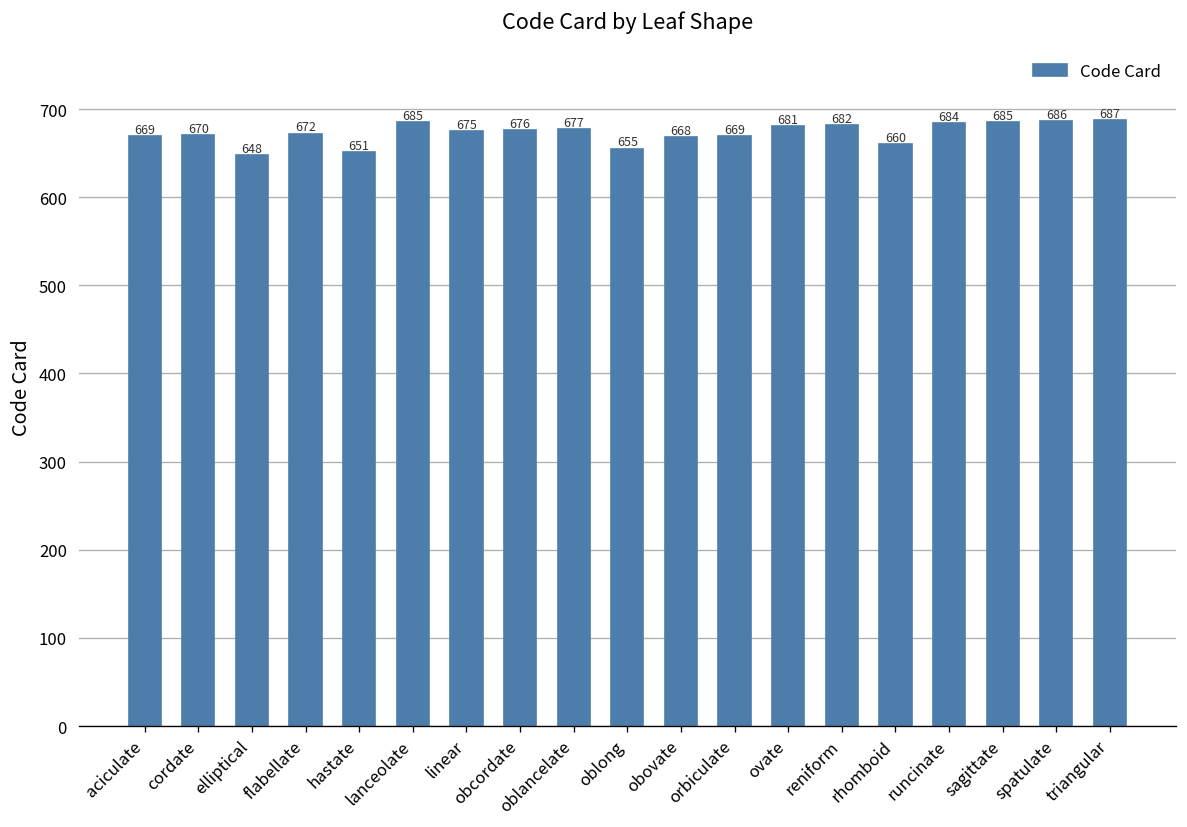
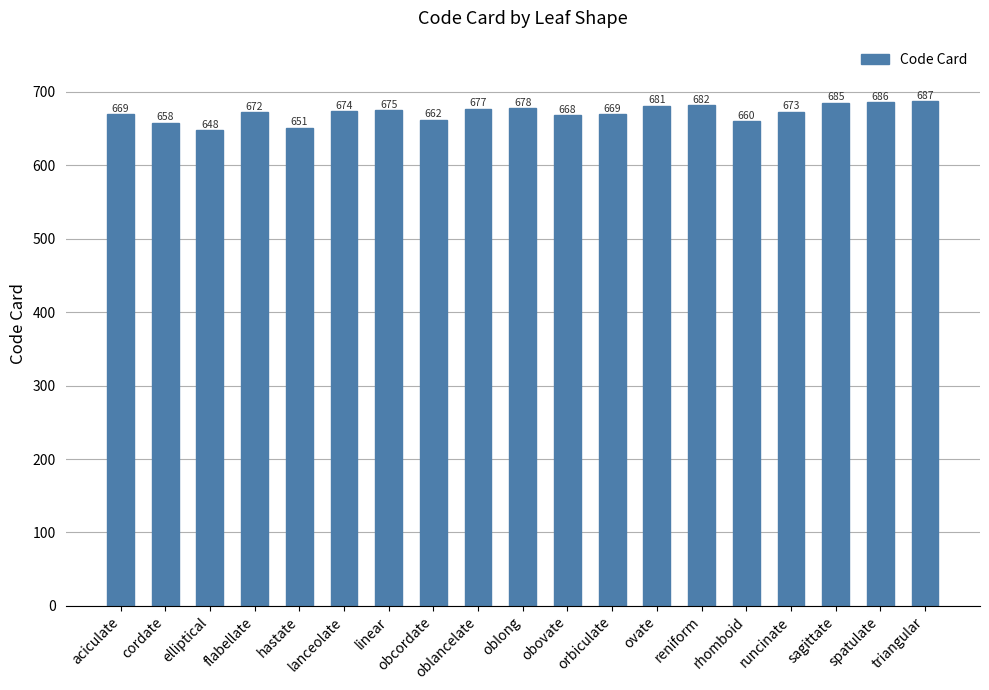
cordate: 670 -> 658
lanceolate: 685 -> 674
obcordate: 676 -> 662
oblong: 655 -> 678
runcinate: 684 -> 673
